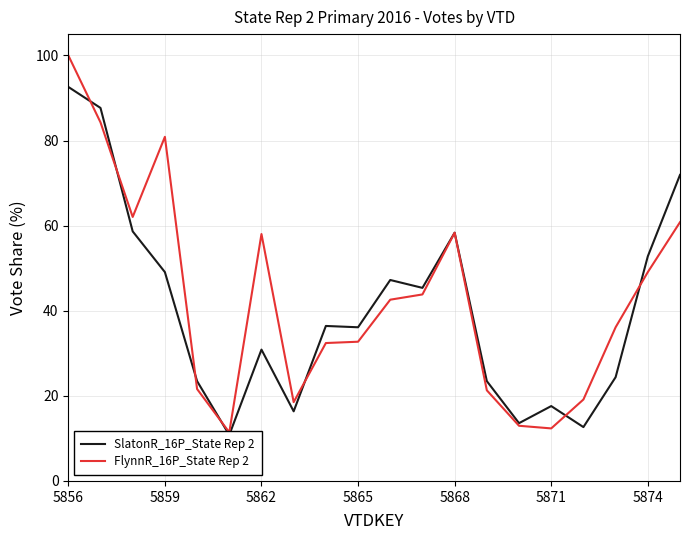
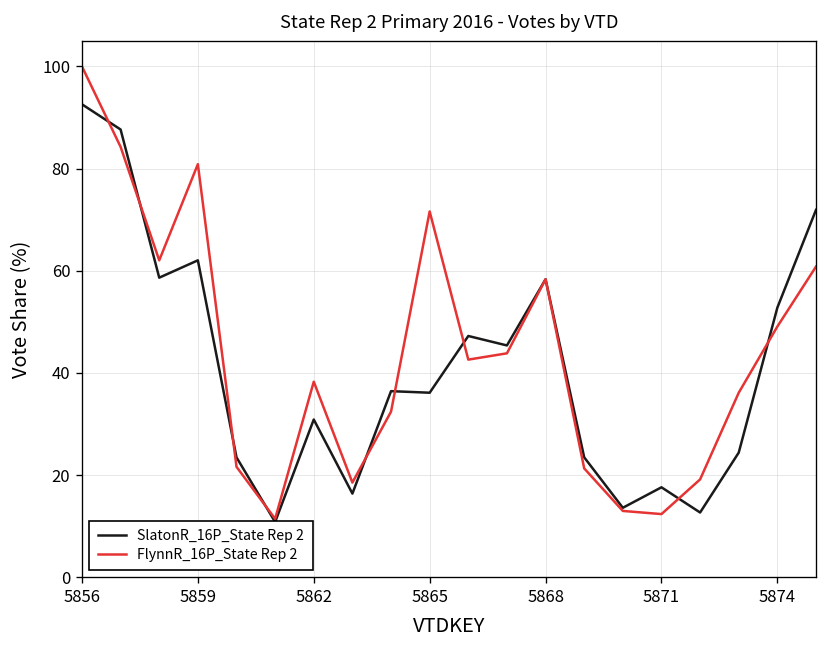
SlatonR_16P_State Rep 2, 5859: 49 -> 62
FlynnR_16P_State Rep 2, 5862: 58 -> 38
FlynnR_16P_State Rep 2, 5865: 33 -> 72
